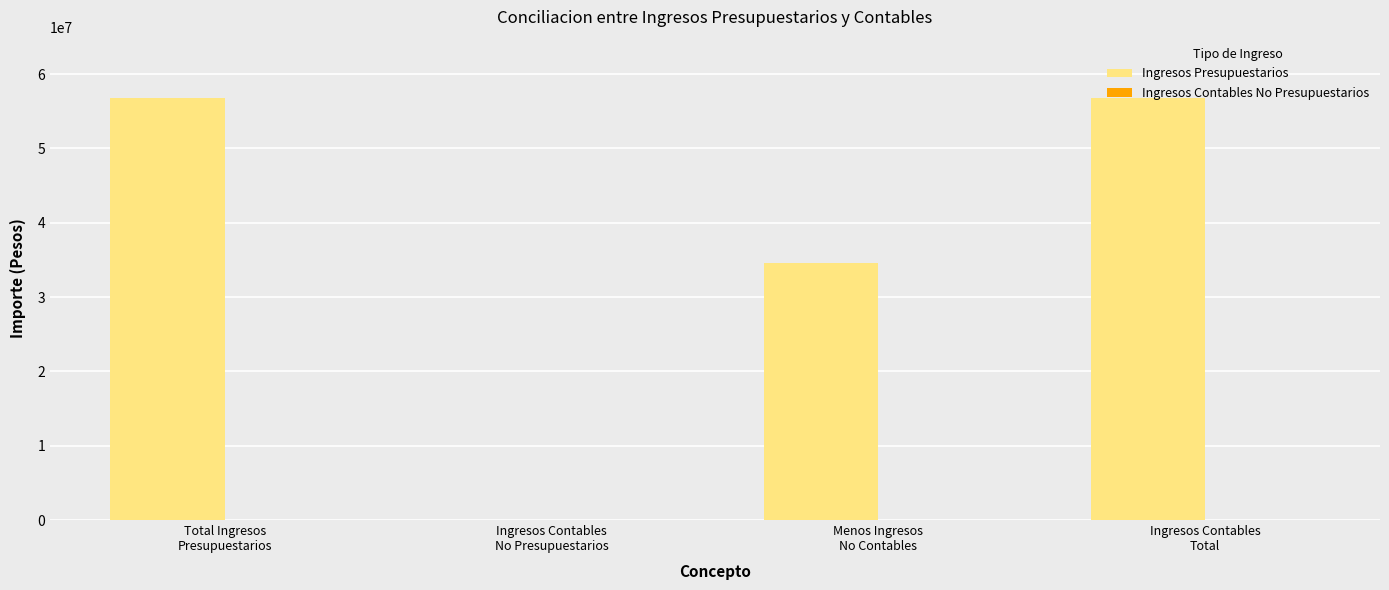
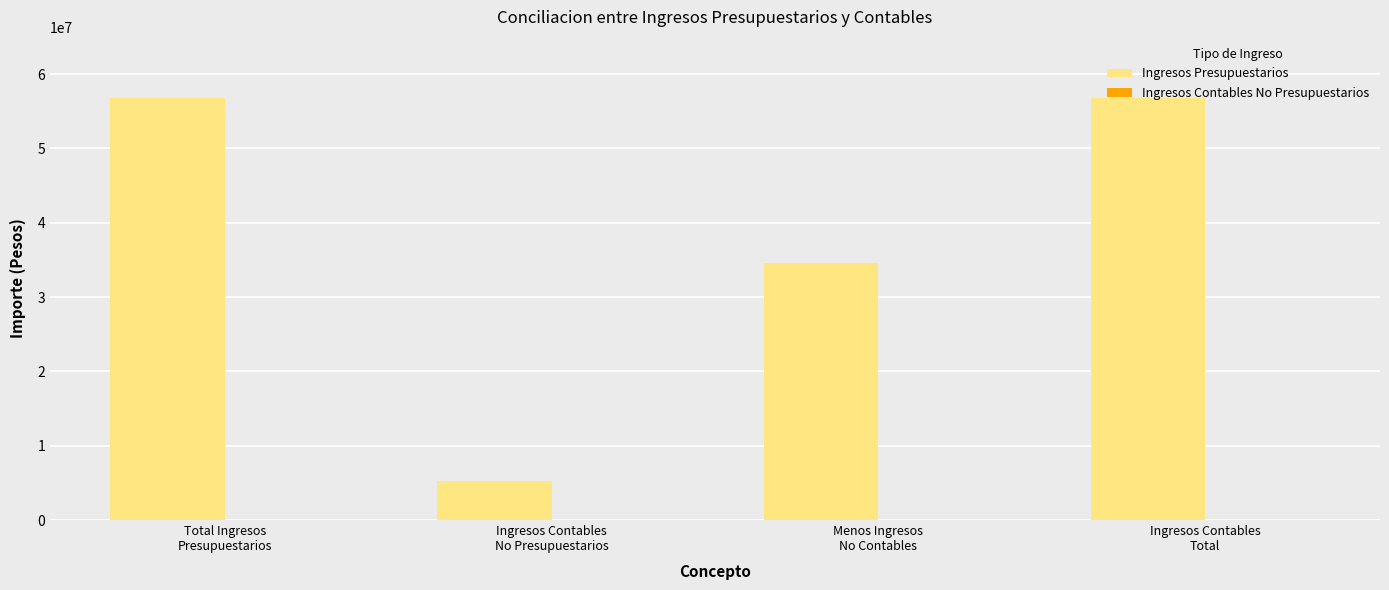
Ingresos Presupuestarios, Ingresos Contables No Presupuestarios: 0 -> 5000000
